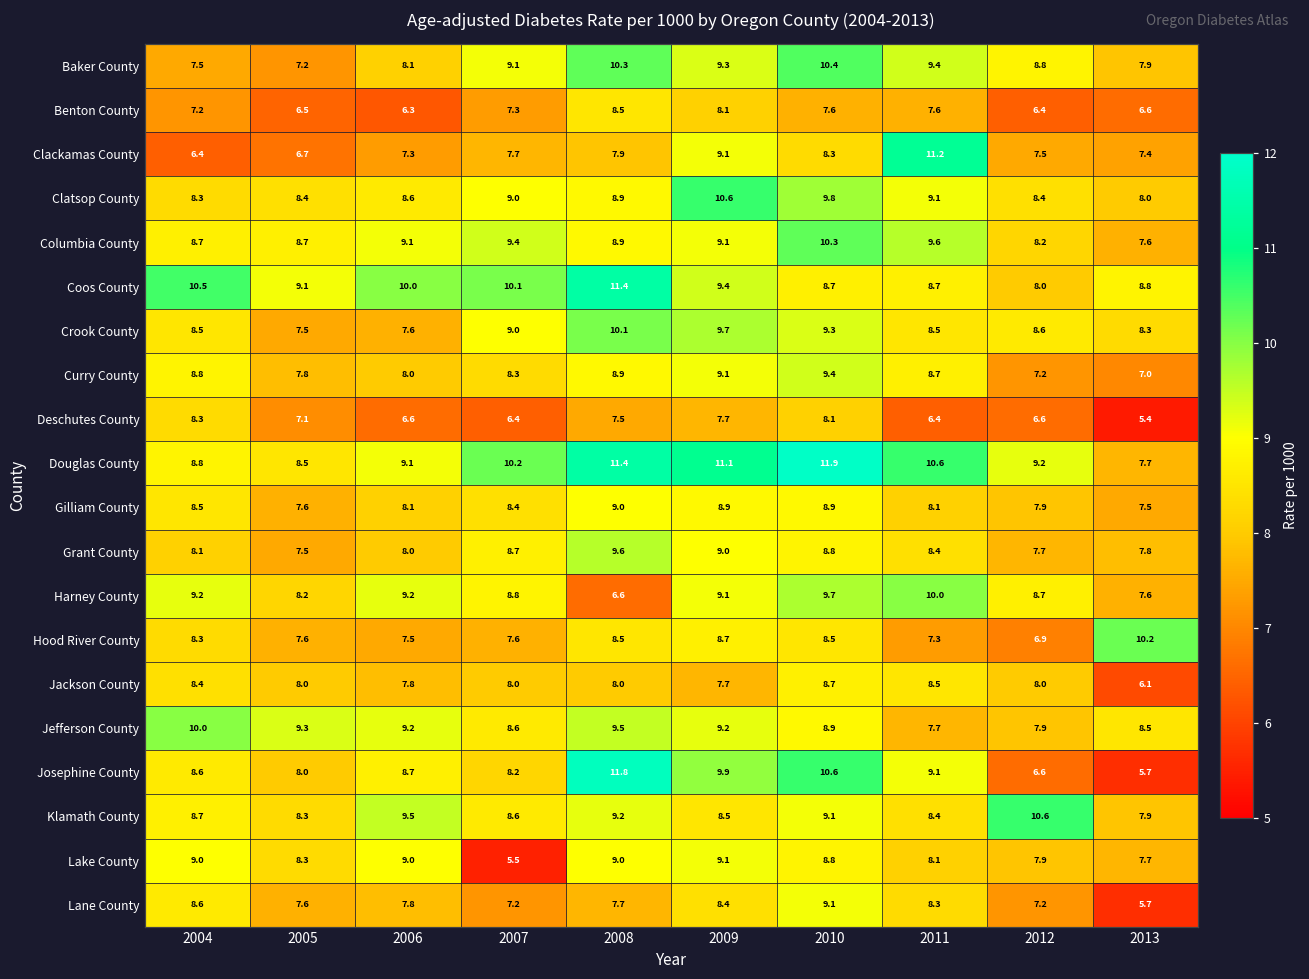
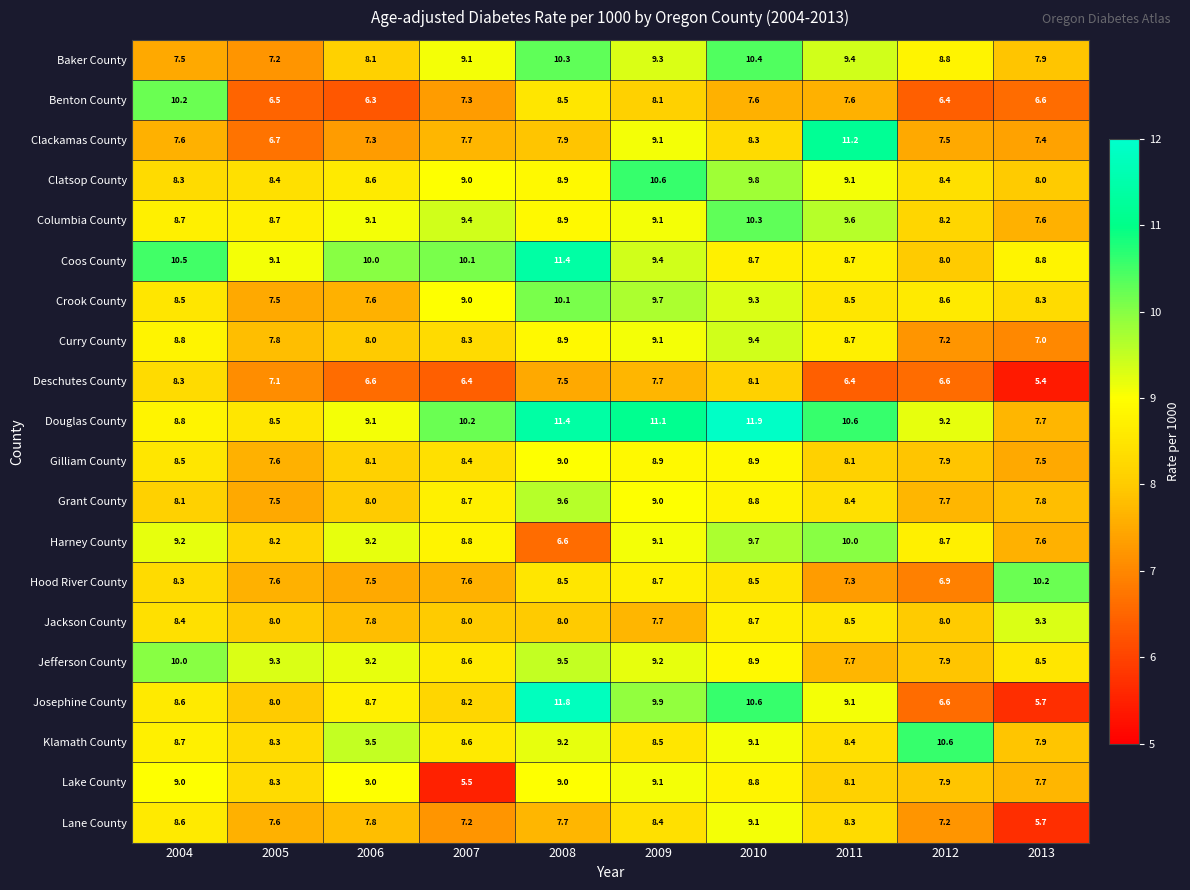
Benton County, 2004: 7.2 -> 10.2
Clackamas County, 2004: 6.4 -> 7.6
Jackson County, 2013: 6.1 -> 9.3
